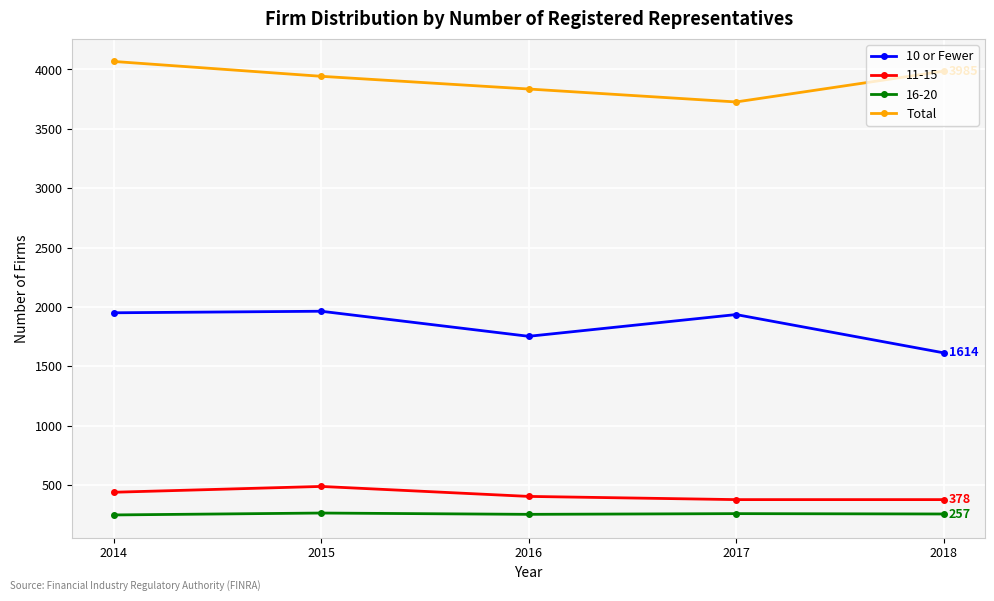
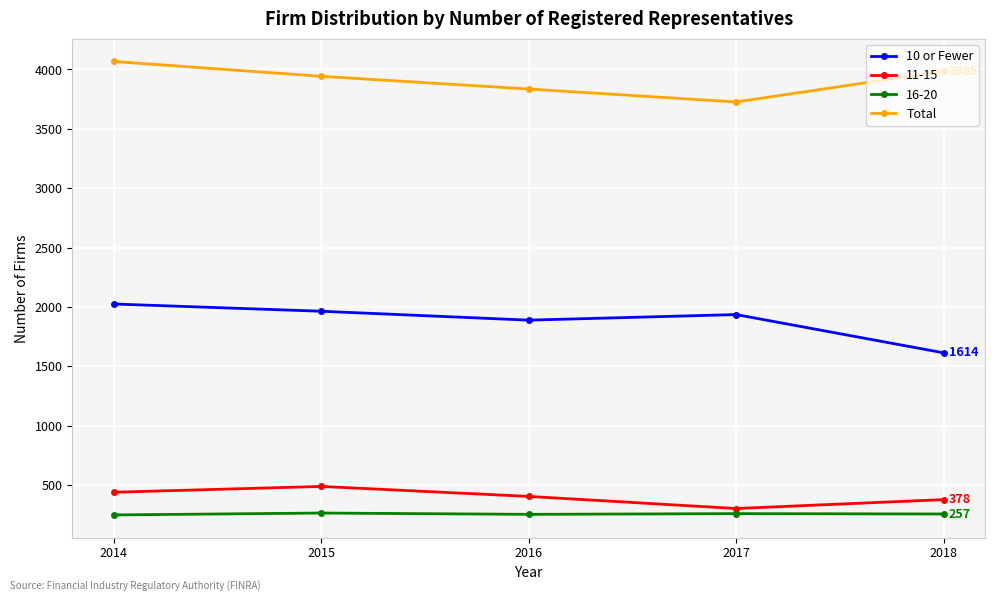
10 or Fewer, 2014: 1950 -> 2030
10 or Fewer, 2016: 1750 -> 1890
11-15, 2017: 380 -> 300
